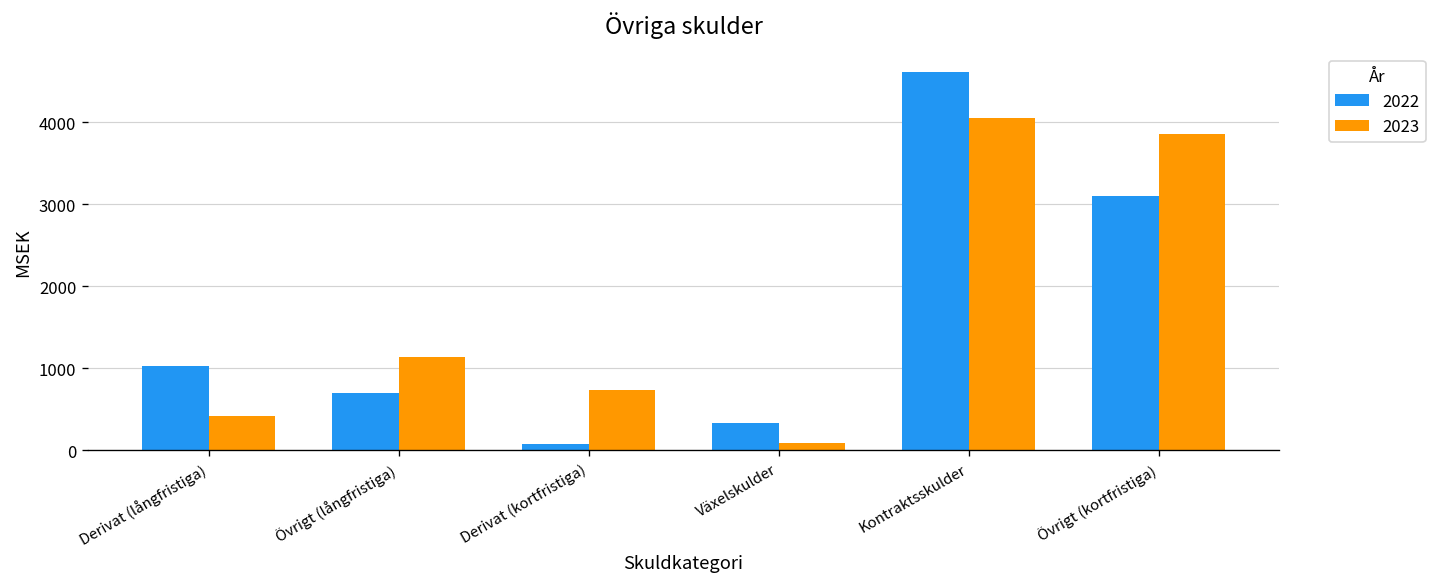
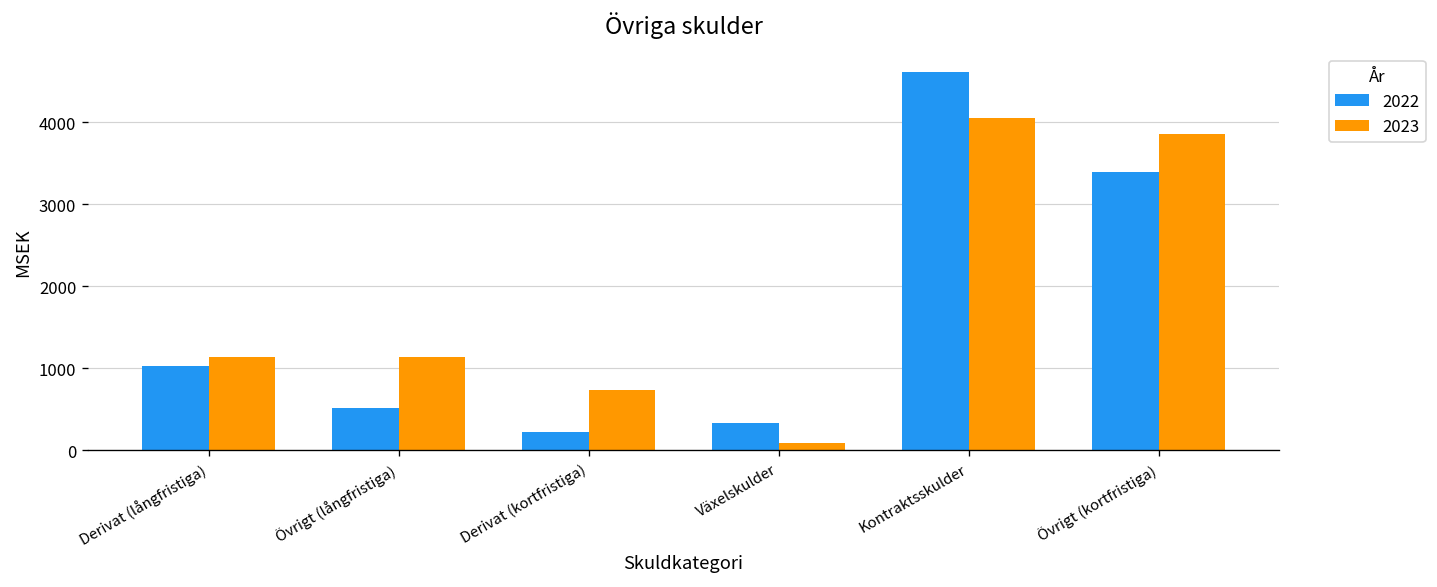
2023, Derivat (långfristiga): 400 -> 1100
2022, Övrigt (långfristiga): 700 -> 500
2022, Derivat (kortfristiga): 100 -> 200
2022, Övrigt (kortfristiga): 3100 -> 3400
